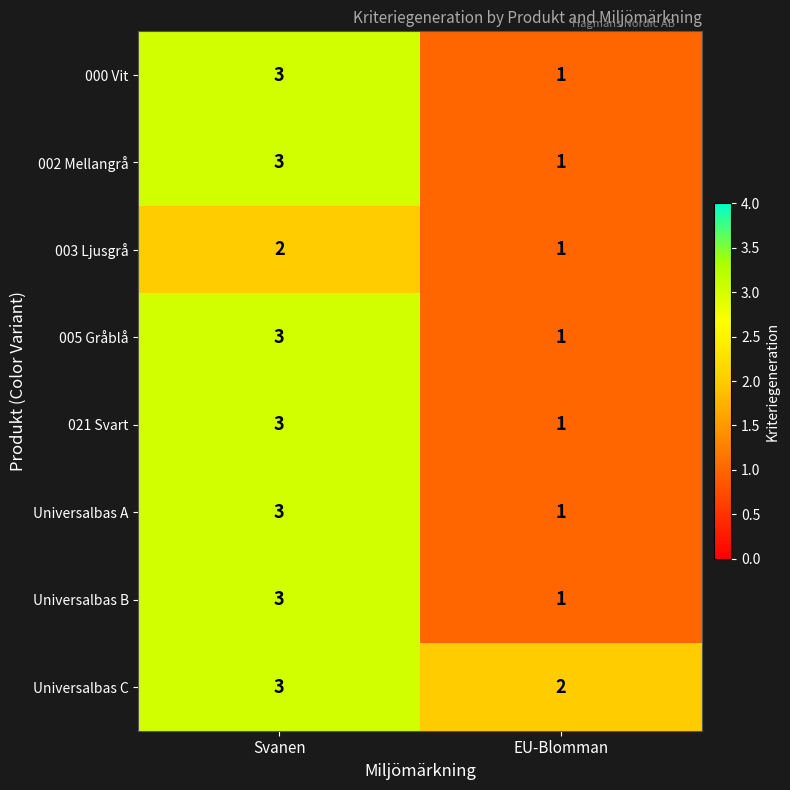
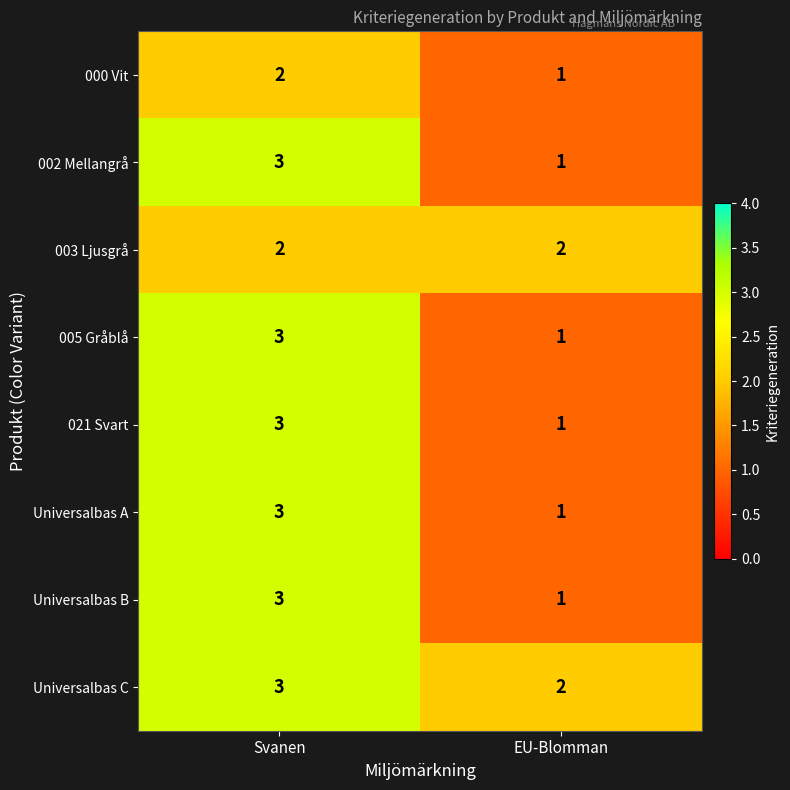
000 Vit, Svanen: 3 -> 2
003 Ljusgrå, EU-Blomman: 1 -> 2
